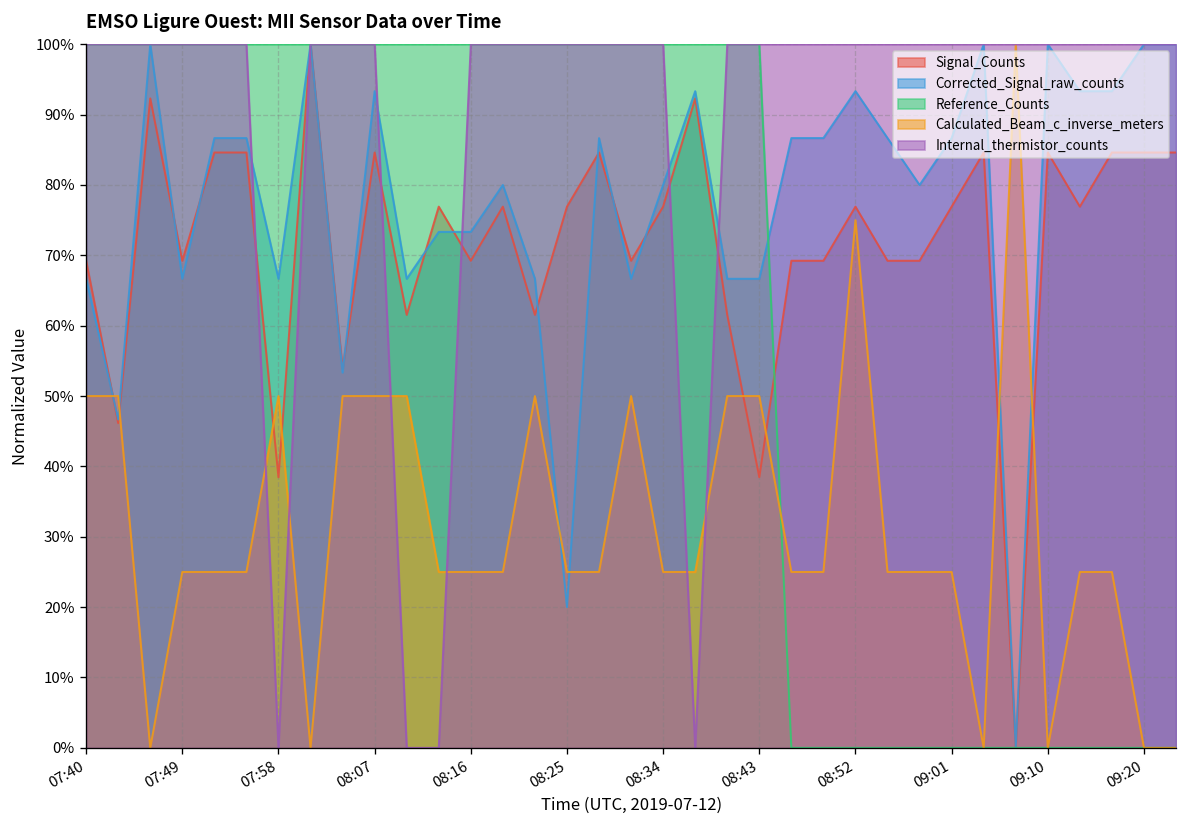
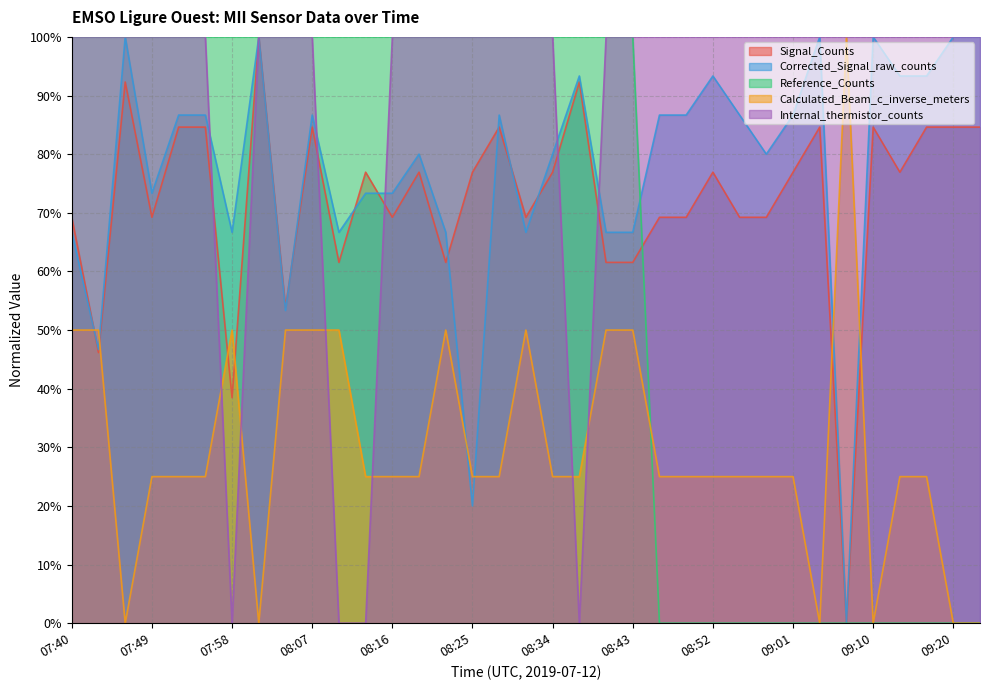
Corrected_Signal_raw_counts, 07:49: 67% -> 73%
Corrected_Signal_raw_counts, 08:07: 93% -> 87%
Signal_Counts, 08:43: 38% -> 62%
Calculated_Beam_c_inverse_meters, 08:52: 75% -> 25%
